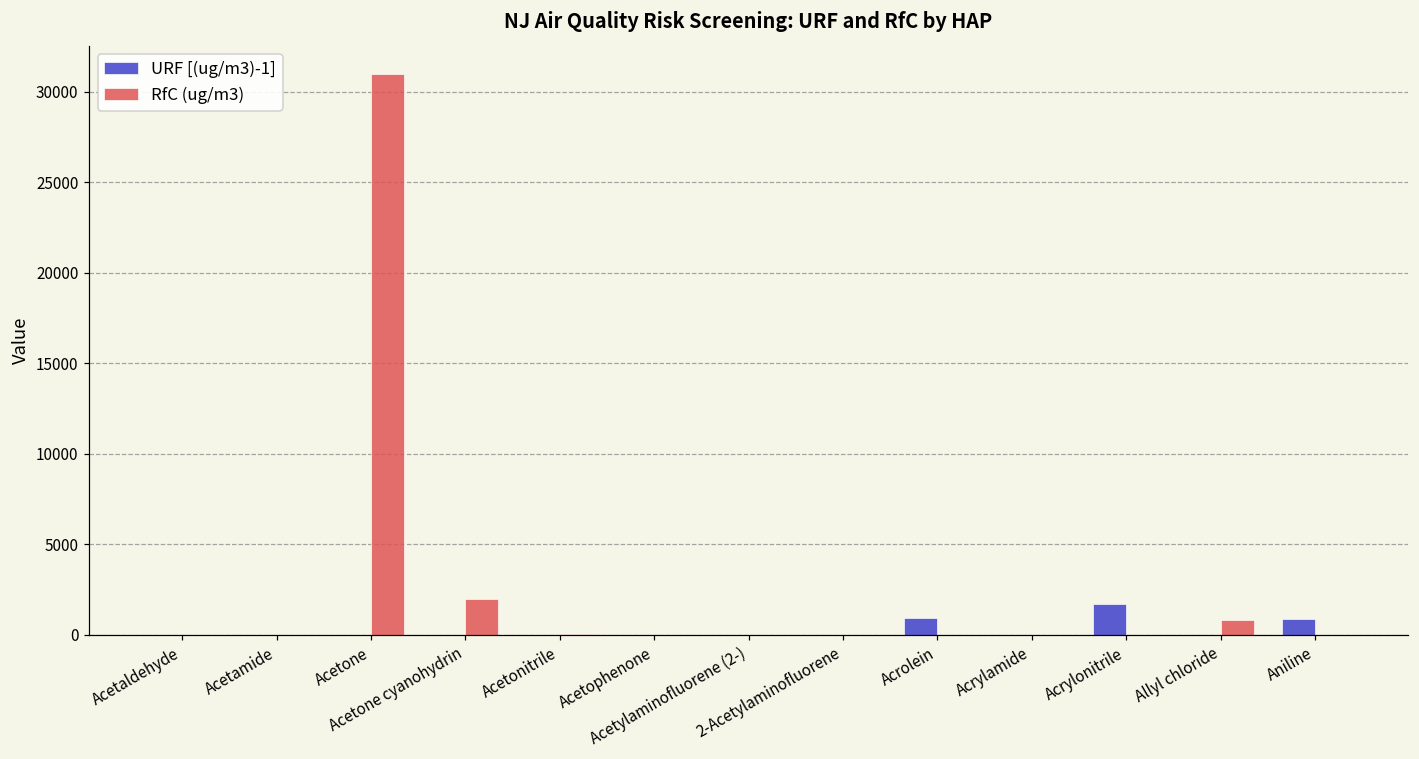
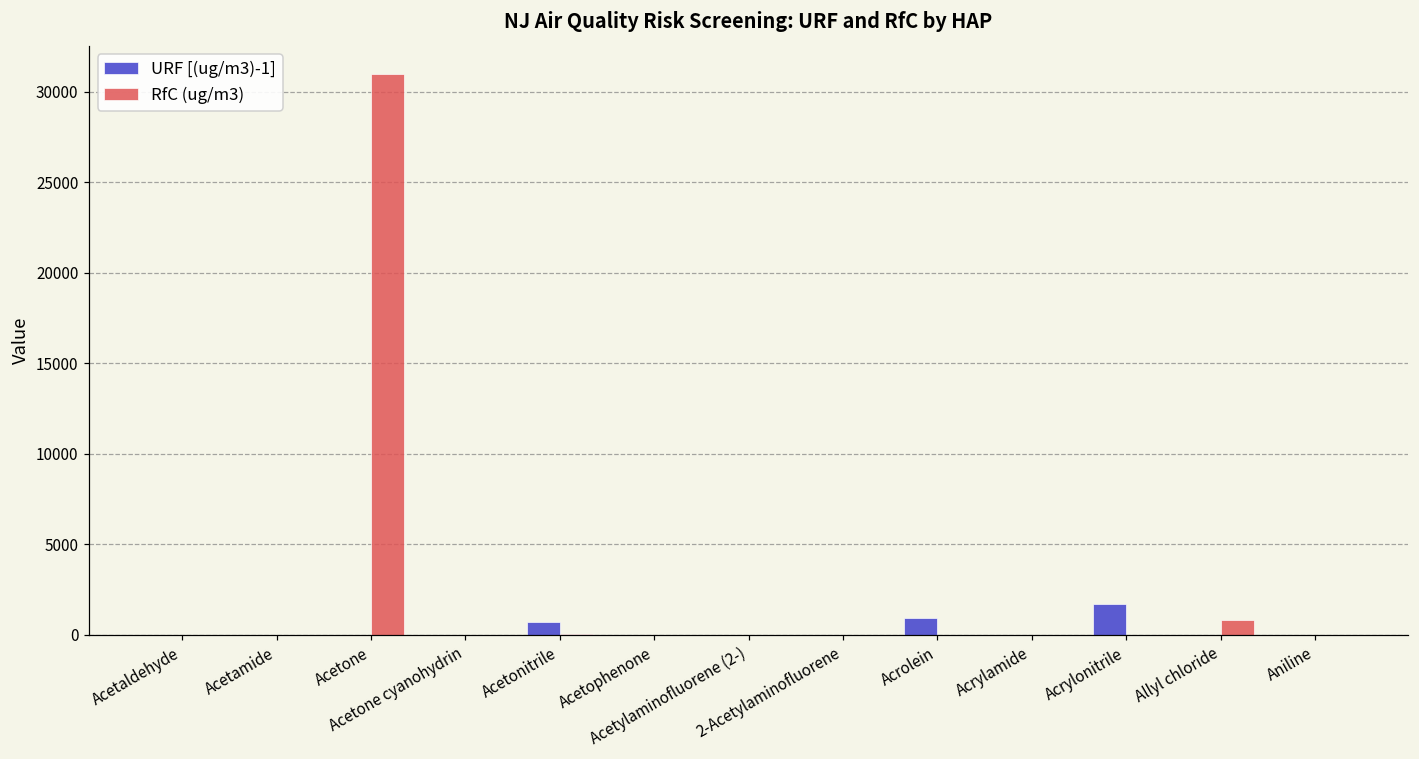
RfC (ug/m3), Acetone cyanohydrin: 2000 -> 0
URF [(ug/m3)-1], Acetonitrile: 0 -> 700
URF [(ug/m3)-1], Aniline: 900 -> 0
